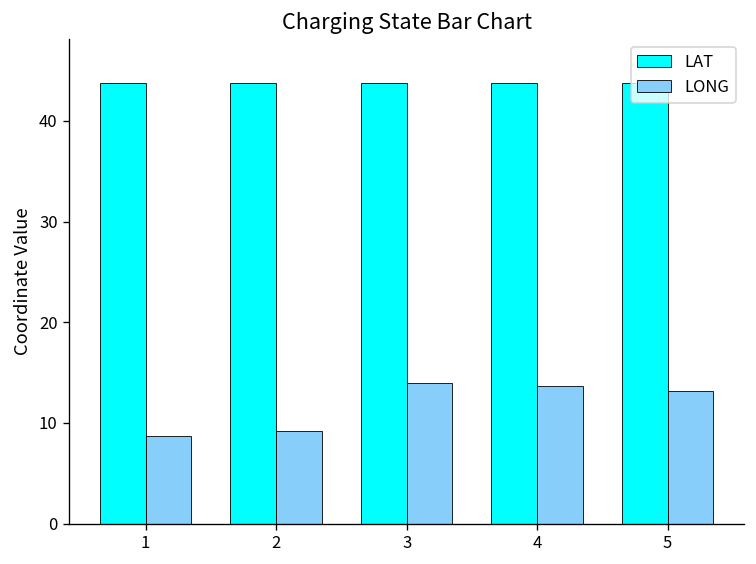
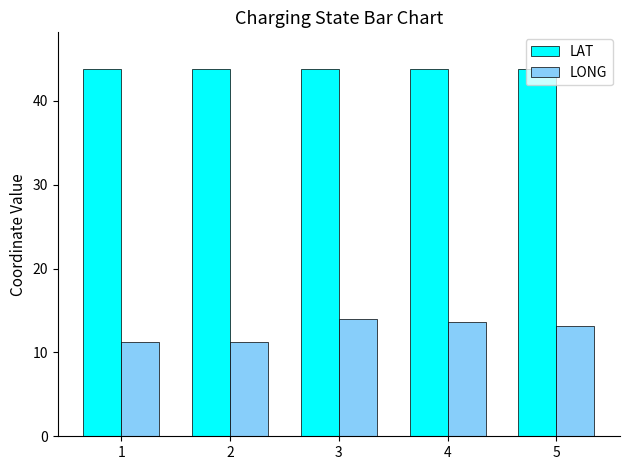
LONG, 1: 9 -> 11
LONG, 2: 9 -> 11
